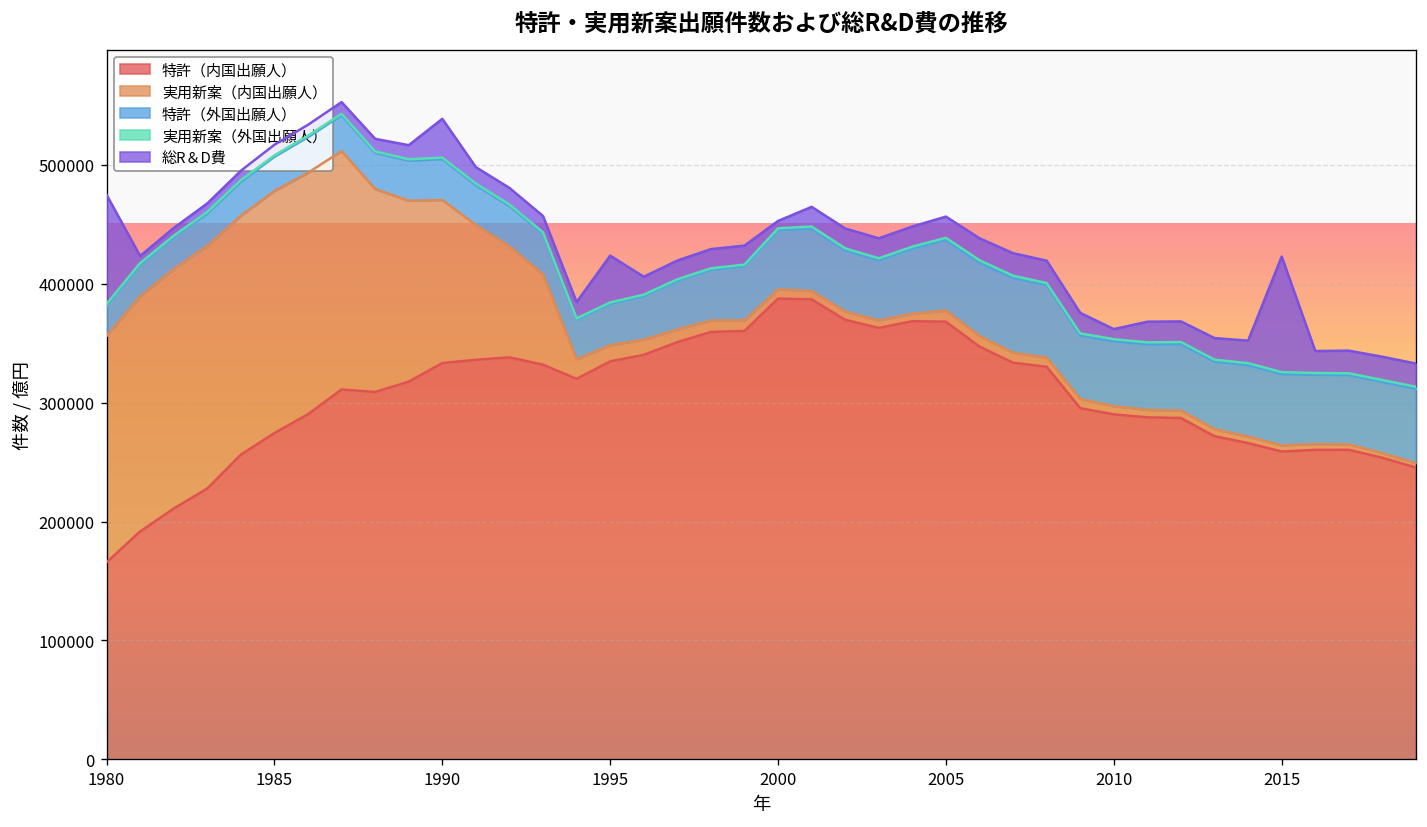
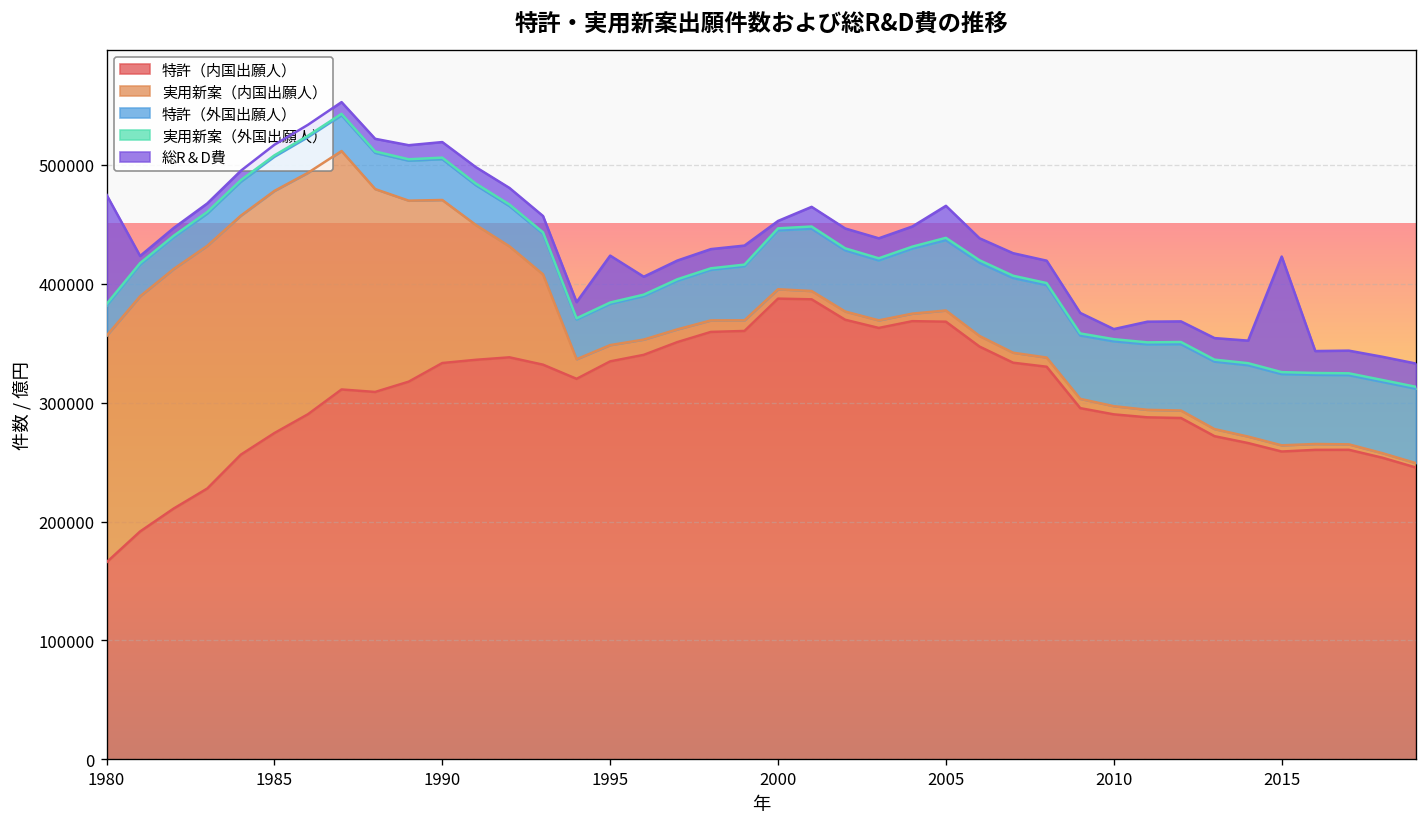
総R＆D費, 1990: 30000 -> 10000
総R＆D費, 2005: 20000 -> 30000
